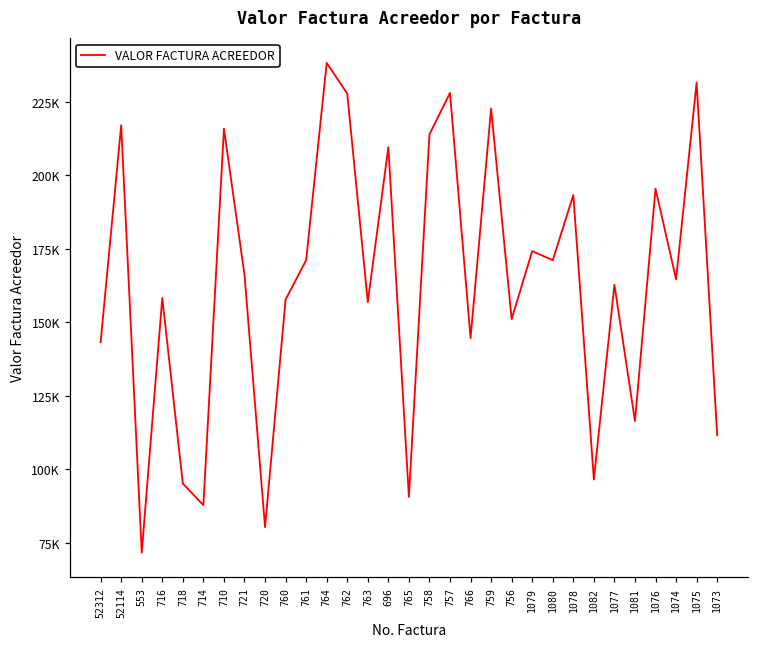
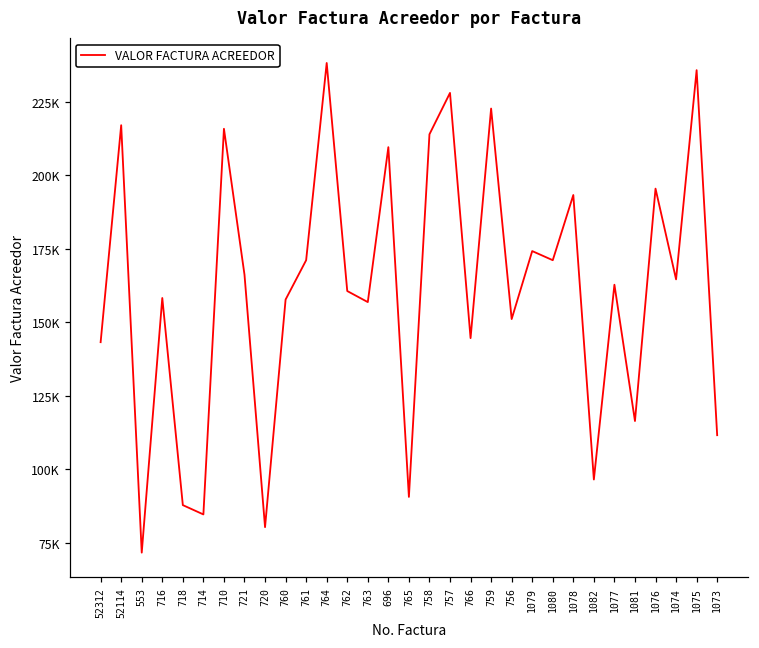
718: 95000 -> 88000
714: 88000 -> 85000
762: 228000 -> 161000
1075: 232000 -> 236000
